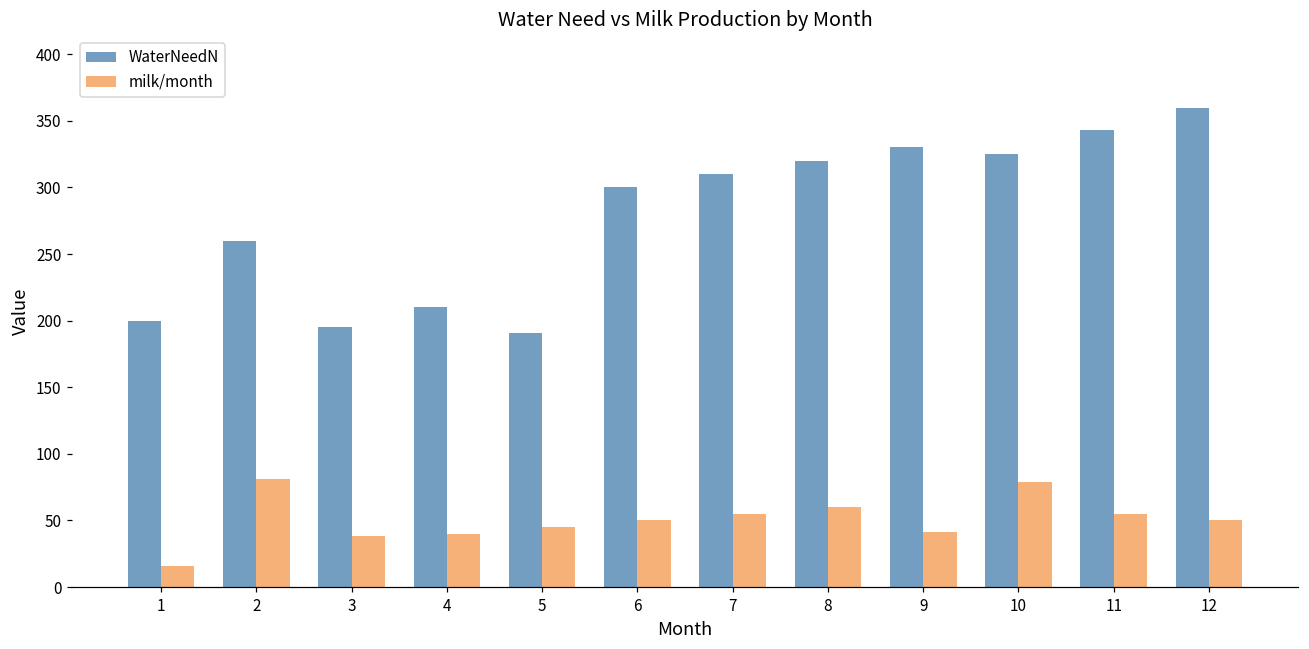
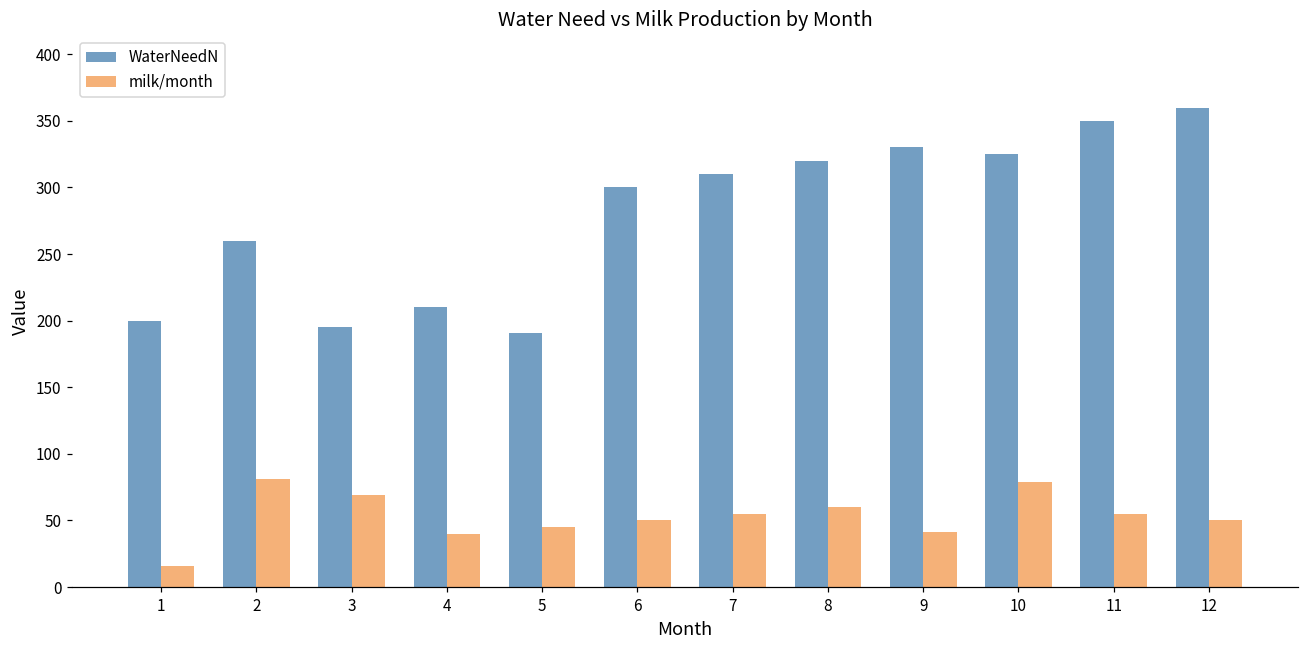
milk/month, 3: 38 -> 69
WaterNeedN, 11: 343 -> 350
